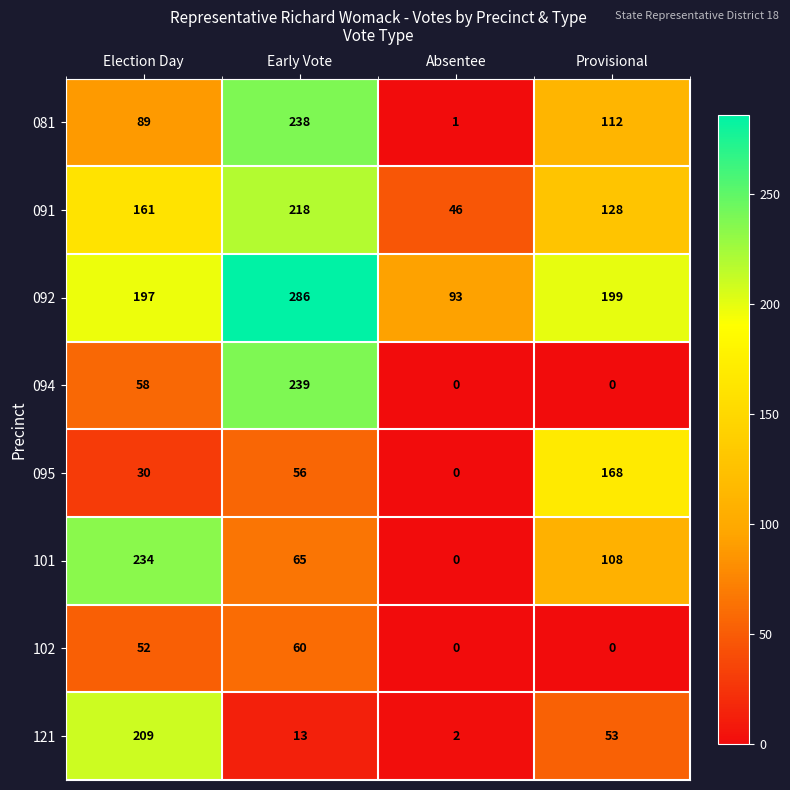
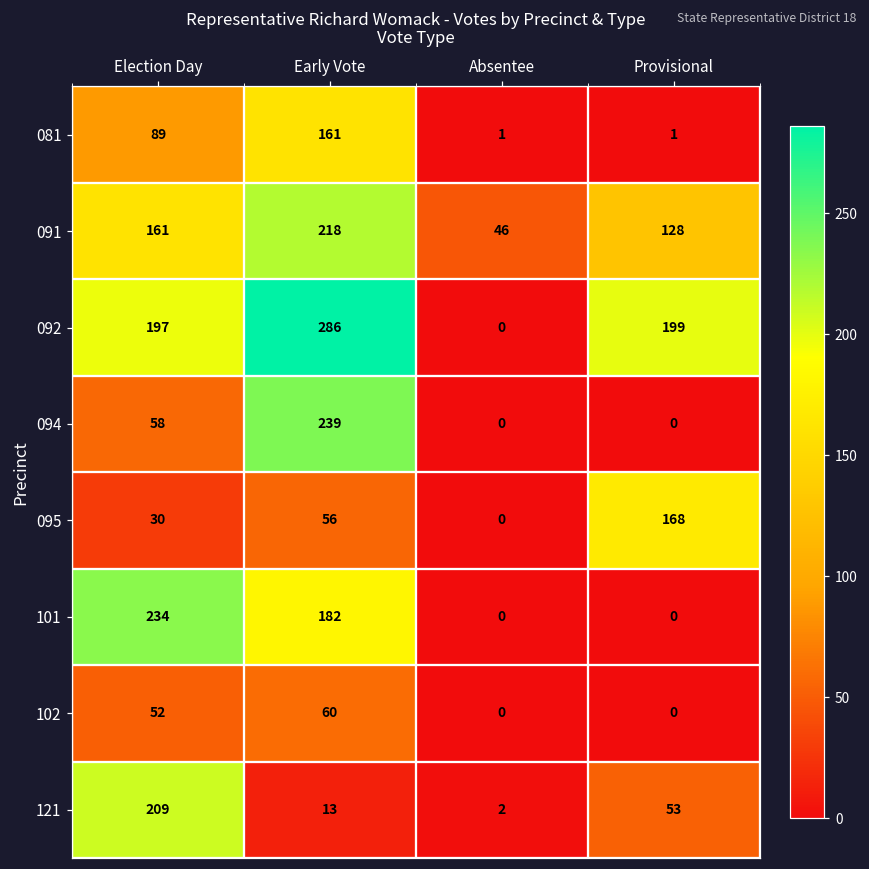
081, Early Vote: 238 -> 161
081, Provisional: 112 -> 1
092, Absentee: 93 -> 0
101, Early Vote: 65 -> 182
101, Provisional: 108 -> 0
